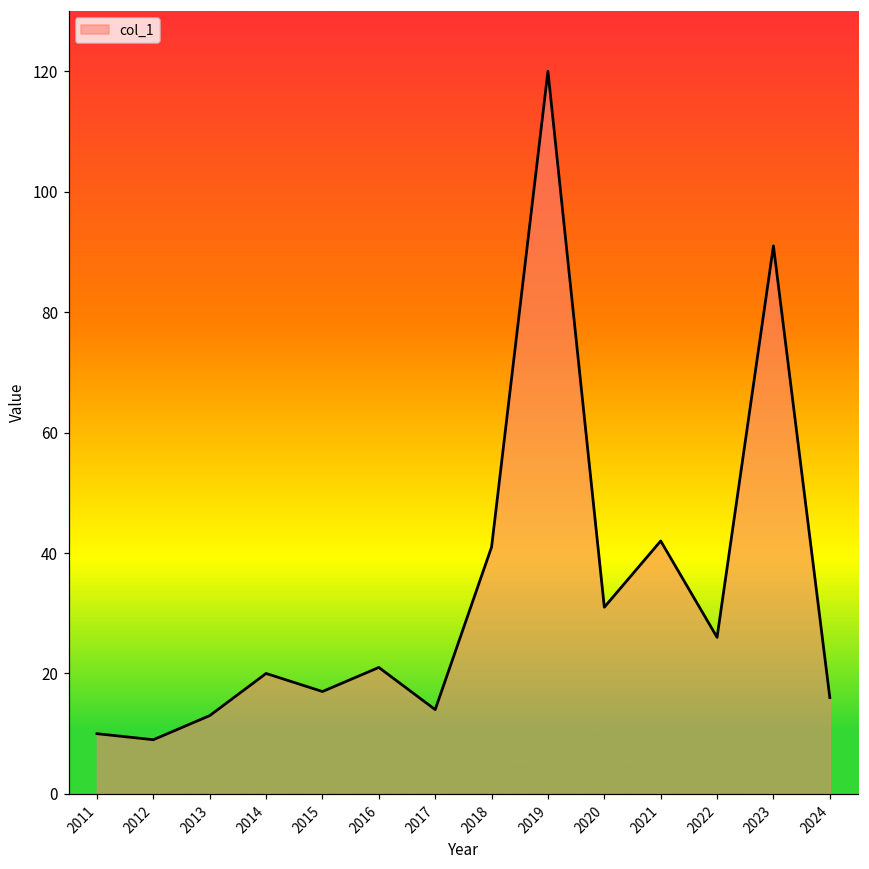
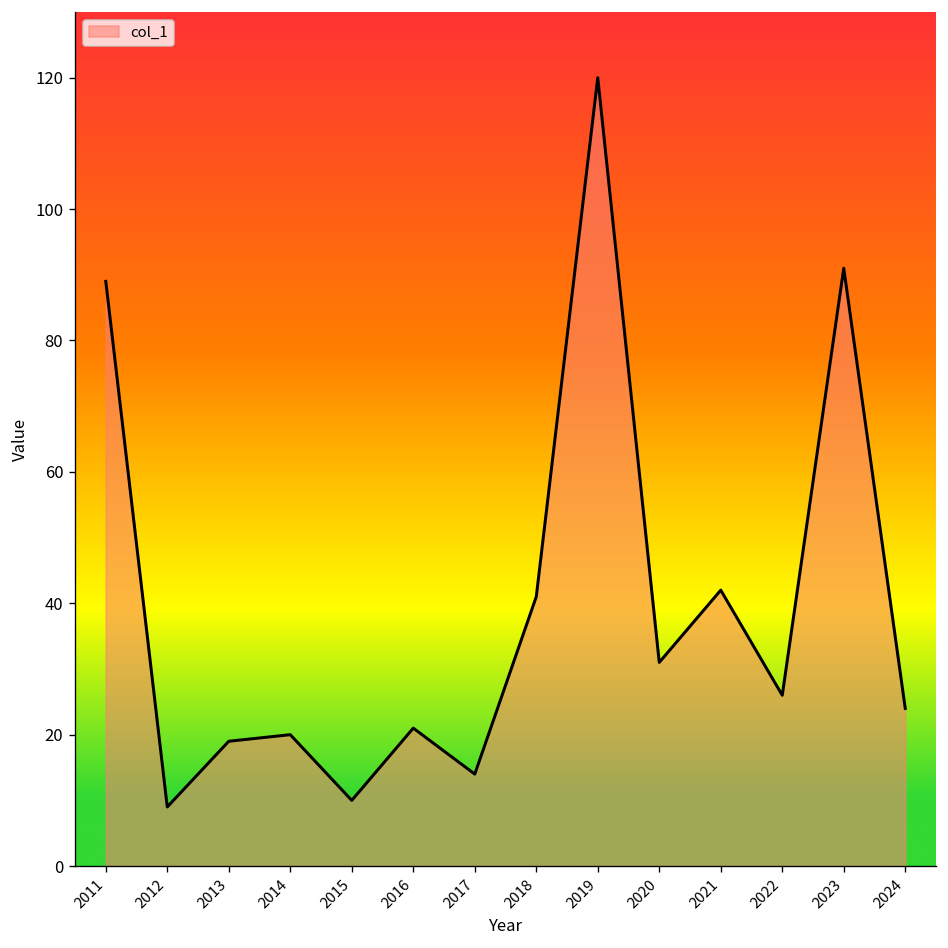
2011: 10 -> 89
2013: 13 -> 19
2015: 17 -> 10
2024: 16 -> 24
